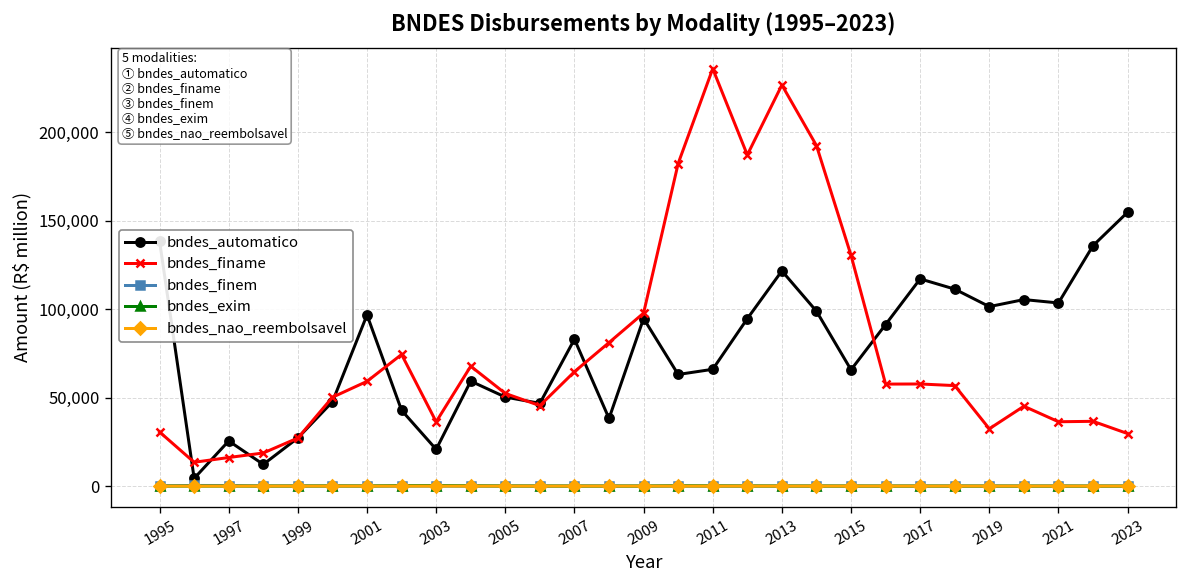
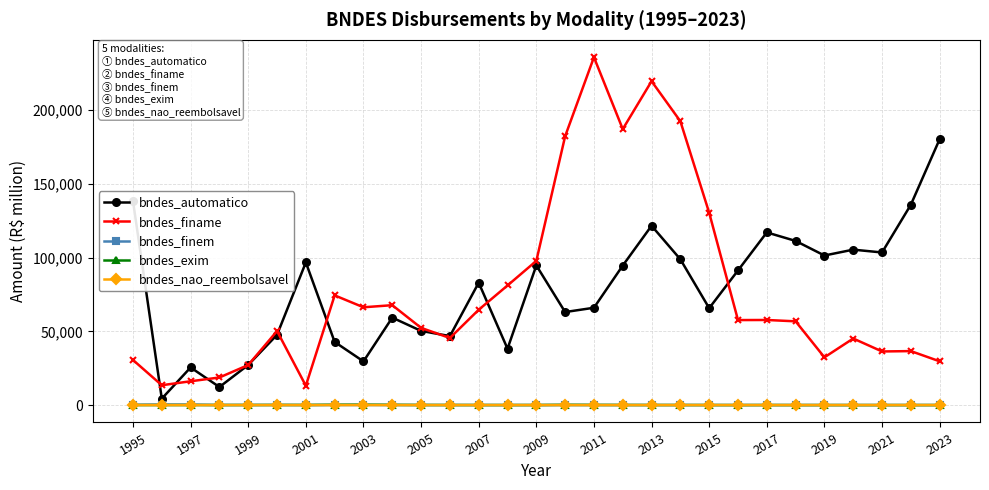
bndes_finame, 2001: 59,000 -> 13,000
bndes_automatico, 2003: 21,000 -> 30,000
bndes_finame, 2003: 36,000 -> 66,000
bndes_finame, 2013: 227,000 -> 220,000
bndes_automatico, 2023: 155,000 -> 180,000
